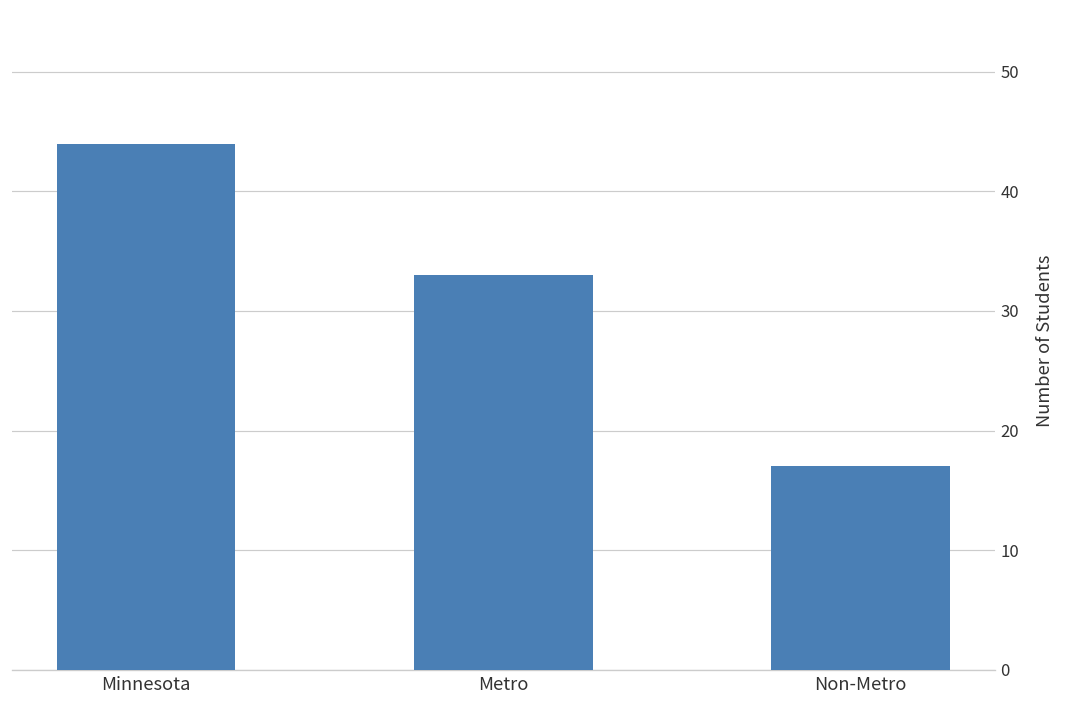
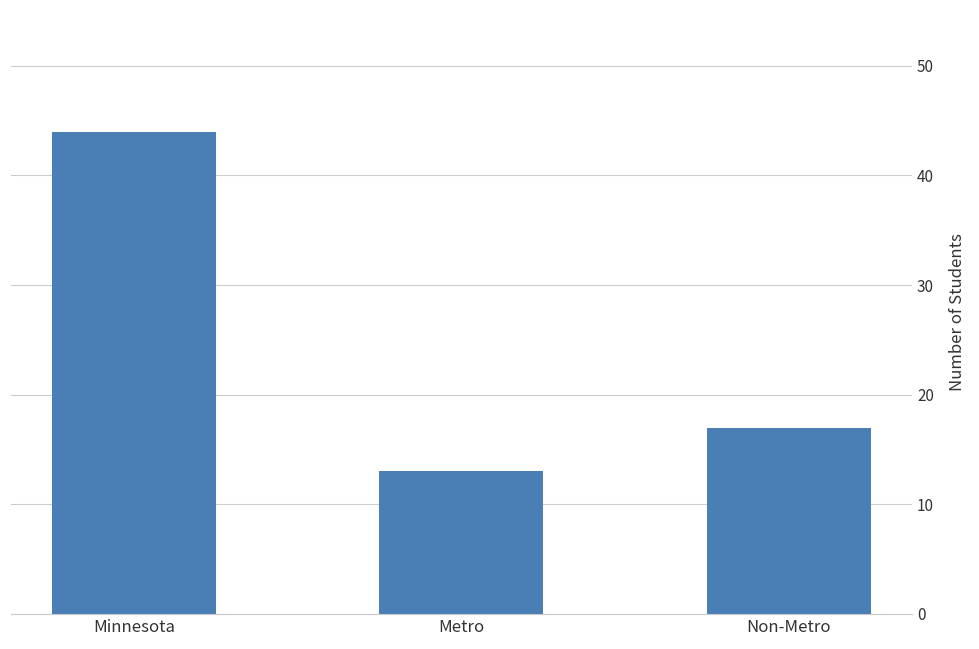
Metro: 33 -> 13
